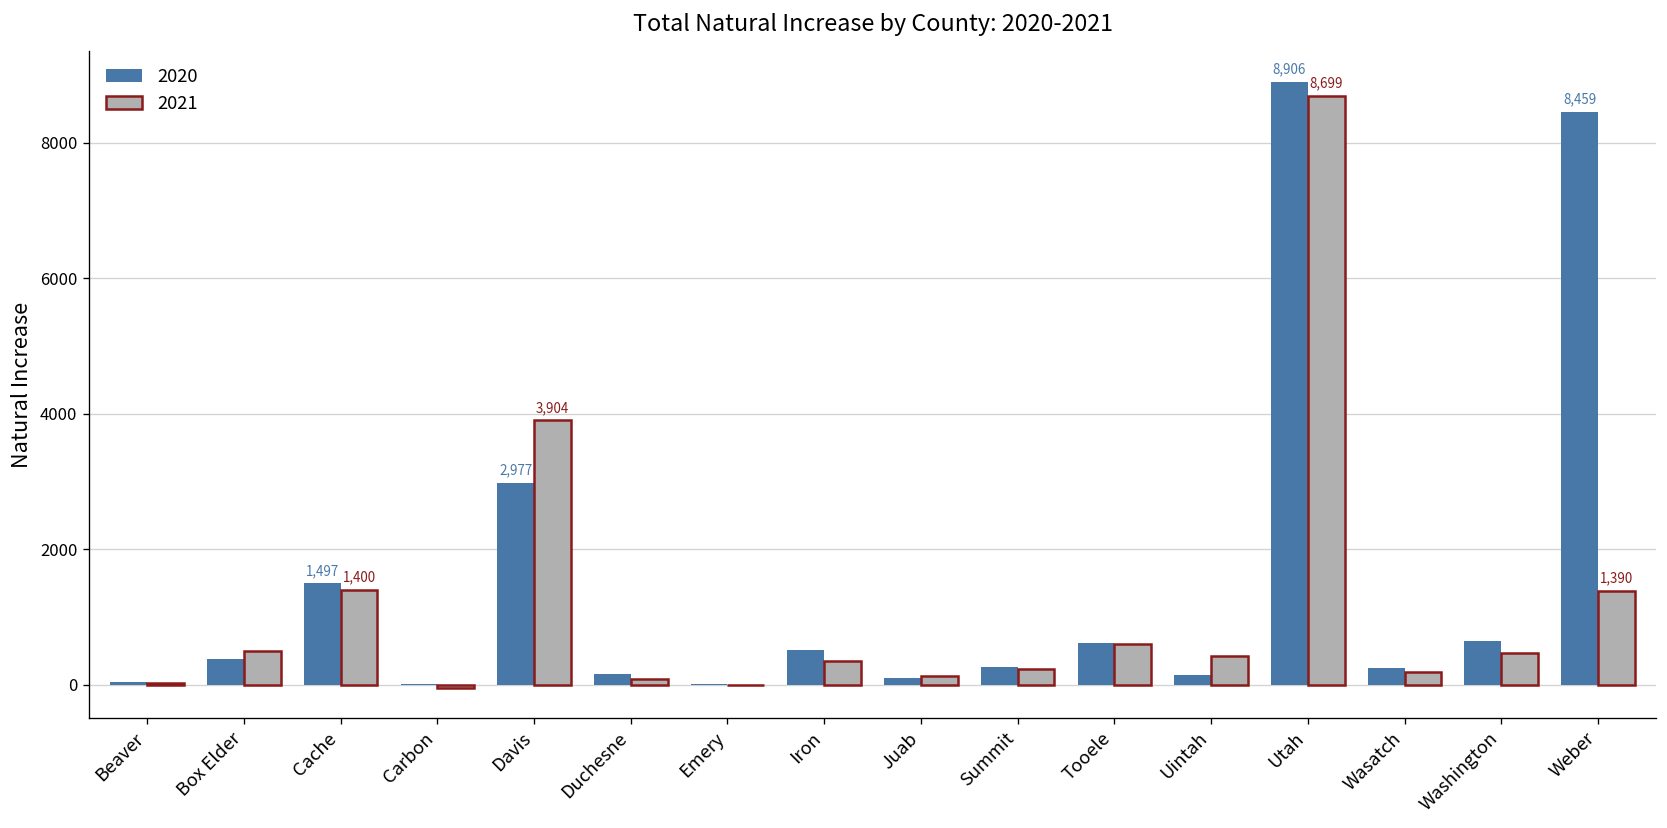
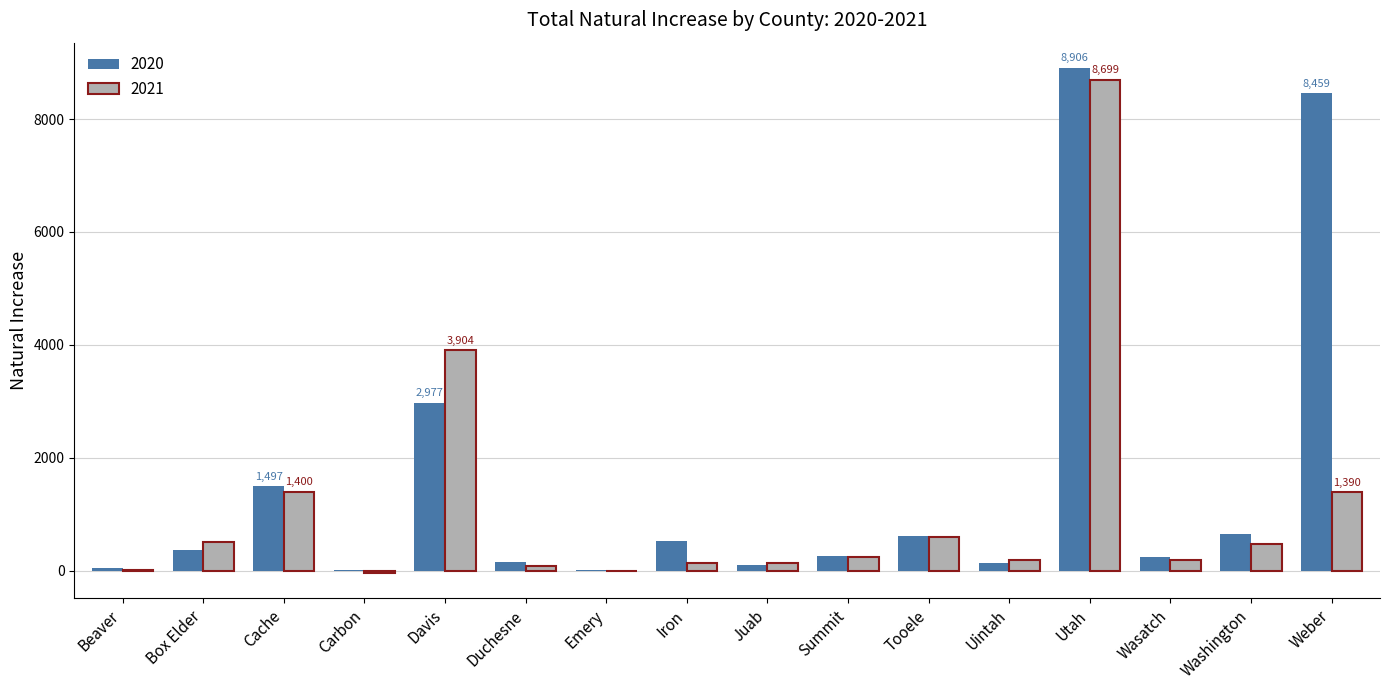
2021, Iron: 300 -> 100
2021, Uintah: 400 -> 200
